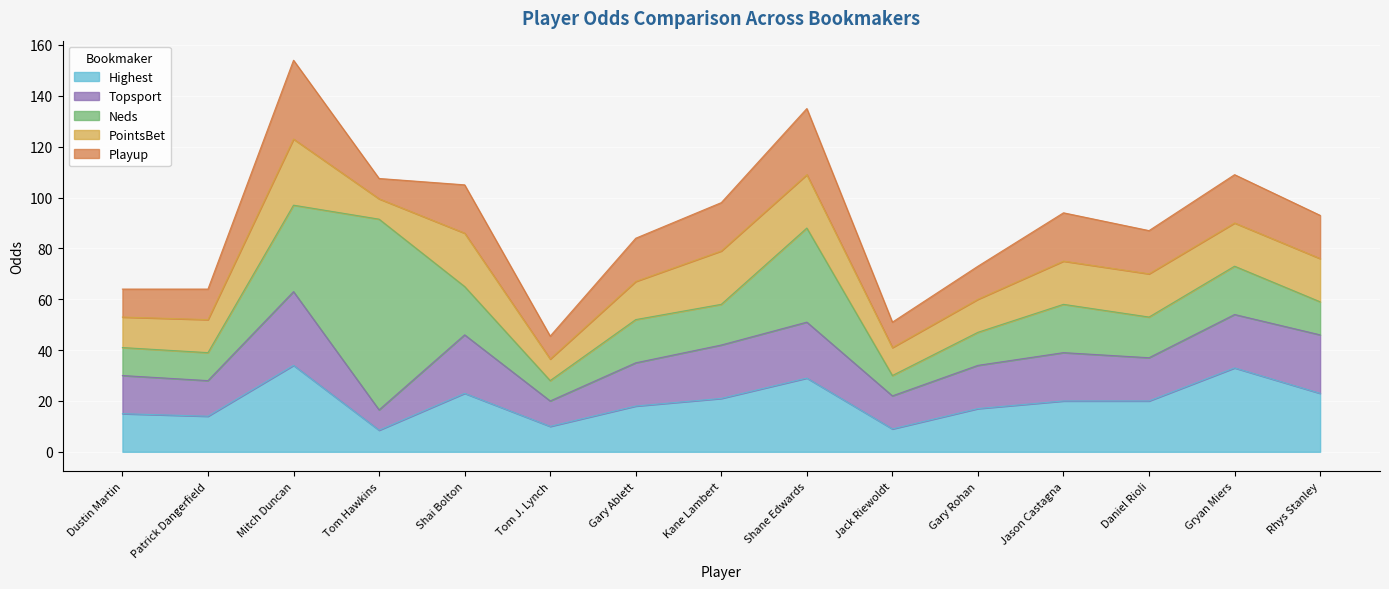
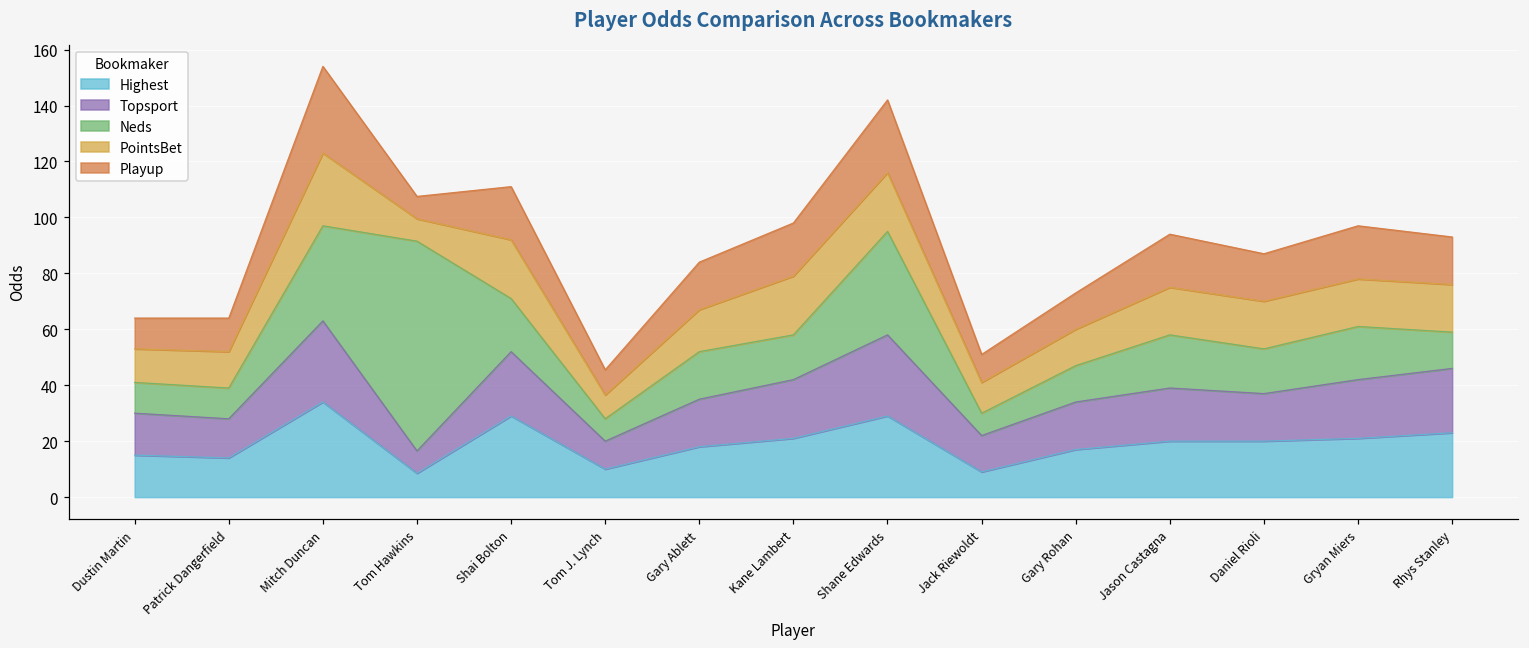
Highest, Shai Bolton: 23 -> 29
Topsport, Shane Edwards: 22 -> 29
Highest, Gryan Miers: 33 -> 21
